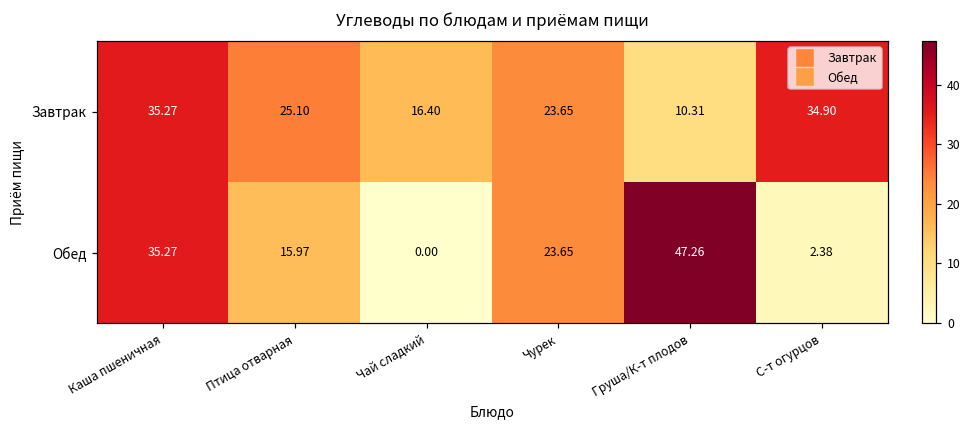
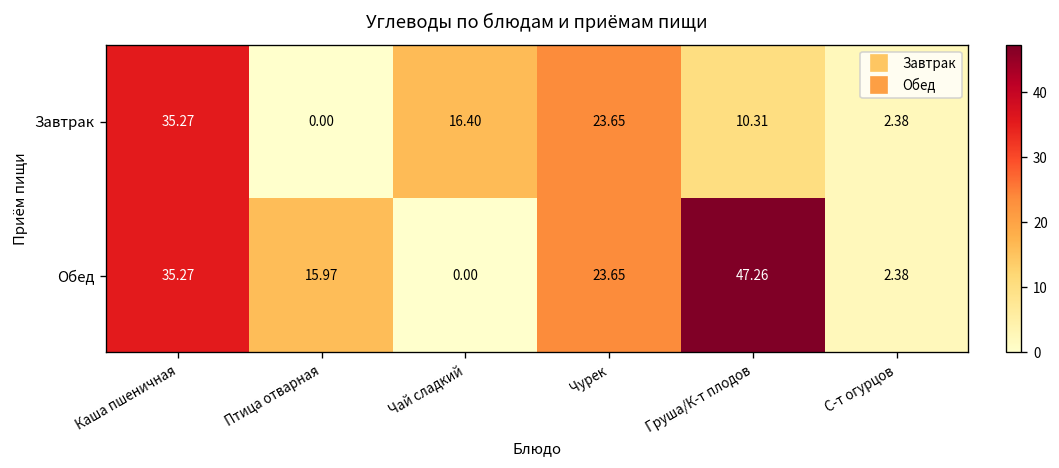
Завтрак, Птица отварная: 25.10 -> 0.00
Завтрак, С-т огурцов: 34.90 -> 2.38
